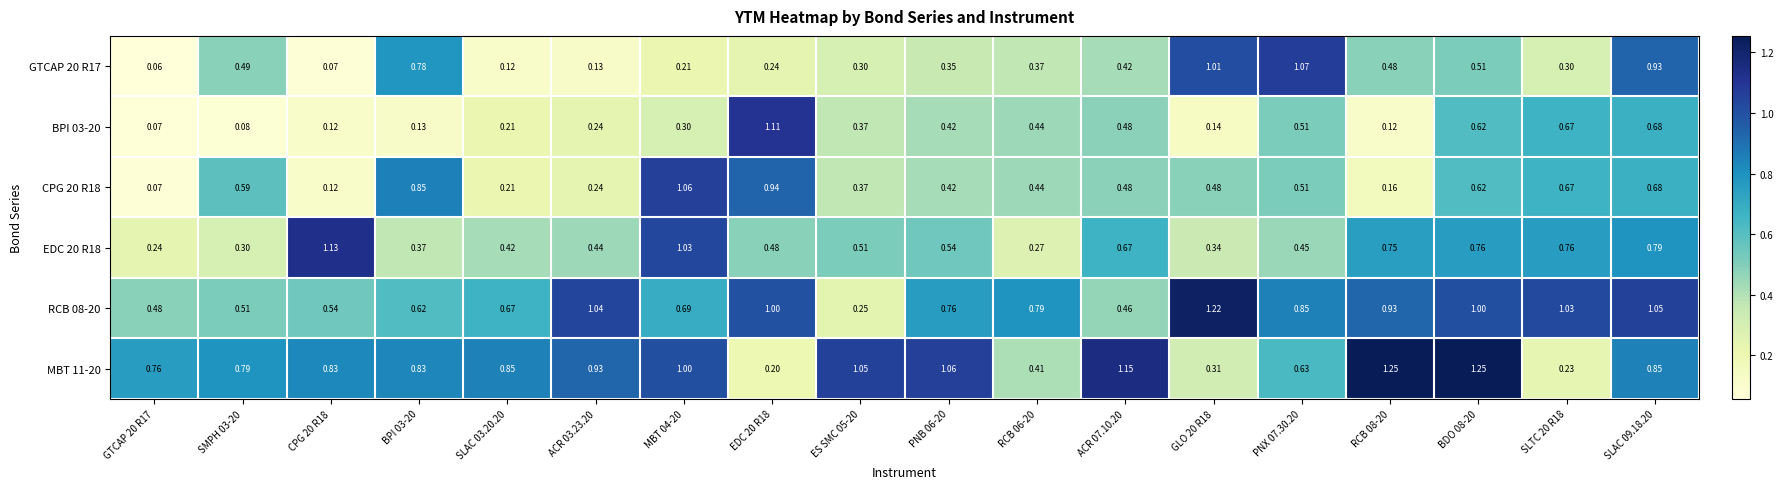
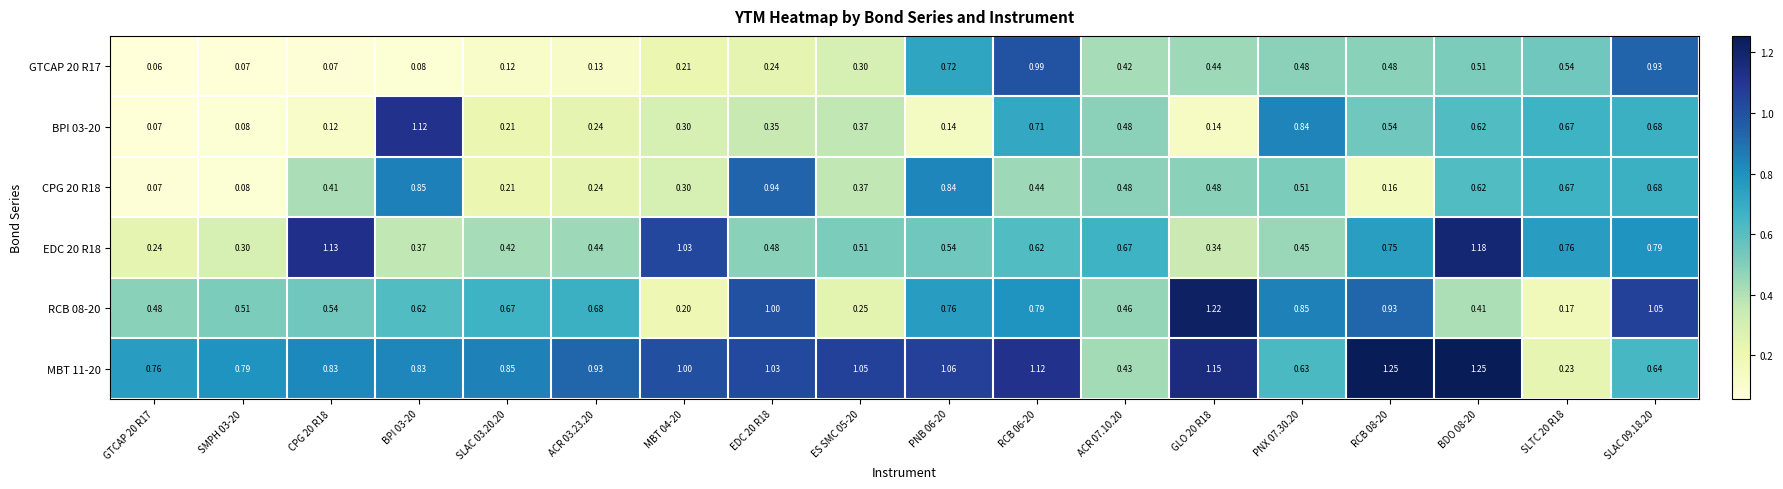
GTCAP 20 R17, SMPH 03-20: 0.49 -> 0.07
GTCAP 20 R17, BPI 03-20: 0.78 -> 0.08
GTCAP 20 R17, PNB 06-20: 0.35 -> 0.72
GTCAP 20 R17, RCB 06-20: 0.37 -> 0.99
GTCAP 20 R17, GLO 20 R18: 1.01 -> 0.44
GTCAP 20 R17, PNX 07.30.20: 1.07 -> 0.48
GTCAP 20 R17, SLTC 20 R18: 0.30 -> 0.54
BPI 03-20, BPI 03-20: 0.13 -> 1.12
BPI 03-20, EDC 20 R18: 1.11 -> 0.35
BPI 03-20, PNB 06-20: 0.42 -> 0.14
BPI 03-20, RCB 06-20: 0.44 -> 0.71
BPI 03-20, PNX 07.30.20: 0.51 -> 0.84
BPI 03-20, RCB 08-20: 0.12 -> 0.54
CPG 20 R18, SMPH 03-20: 0.59 -> 0.08
CPG 20 R18, CPG 20 R18: 0.12 -> 0.41
CPG 20 R18, MBT 04-20: 1.06 -> 0.30
CPG 20 R18, PNB 06-20: 0.42 -> 0.84
EDC 20 R18, RCB 06-20: 0.27 -> 0.62
EDC 20 R18, BDO 08-20: 0.76 -> 1.18
RCB 08-20, ACR 03.23.20: 1.04 -> 0.68
RCB 08-20, MBT 04-20: 0.69 -> 0.20
RCB 08-20, BDO 08-20: 1.00 -> 0.41
RCB 08-20, SLTC 20 R18: 1.03 -> 0.17
MBT 11-20, EDC 20 R18: 0.20 -> 1.03
MBT 11-20, RCB 06-20: 0.41 -> 1.12
MBT 11-20, ACR 07.10.20: 1.15 -> 0.43
MBT 11-20, GLO 20 R18: 0.31 -> 1.15
MBT 11-20, SLAC 09.18.20: 0.85 -> 0.64
